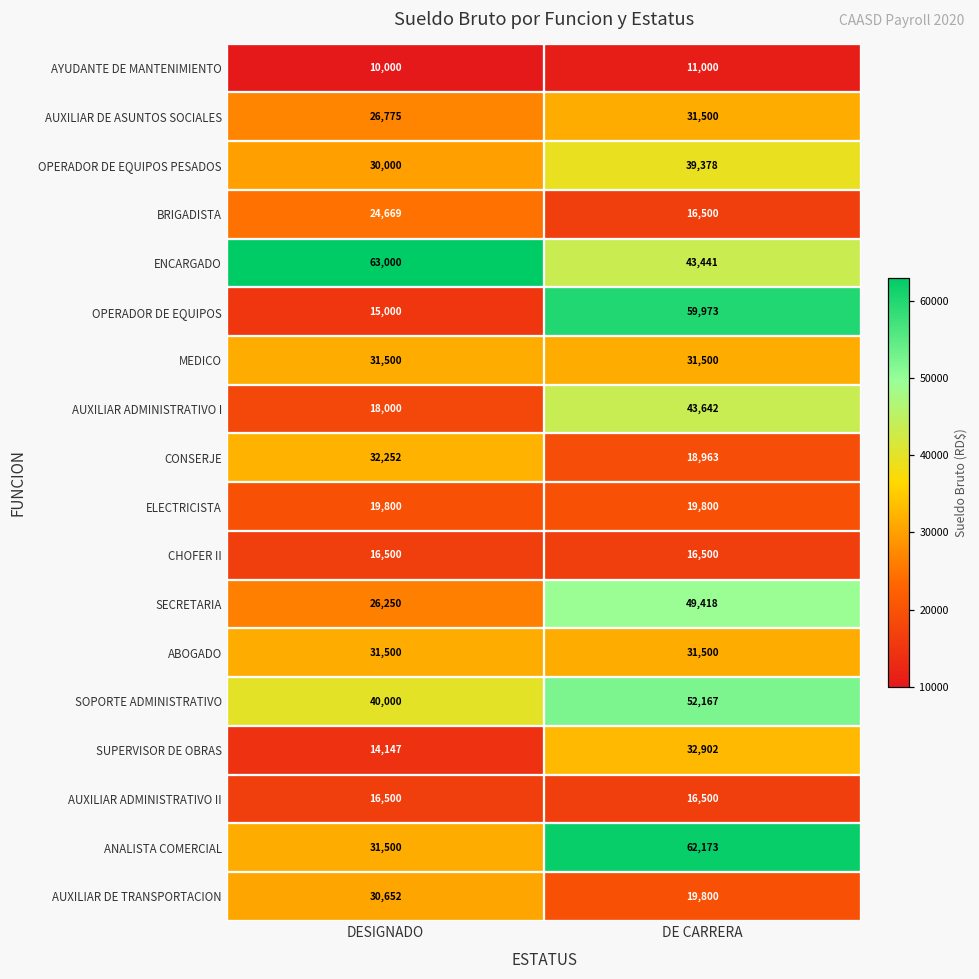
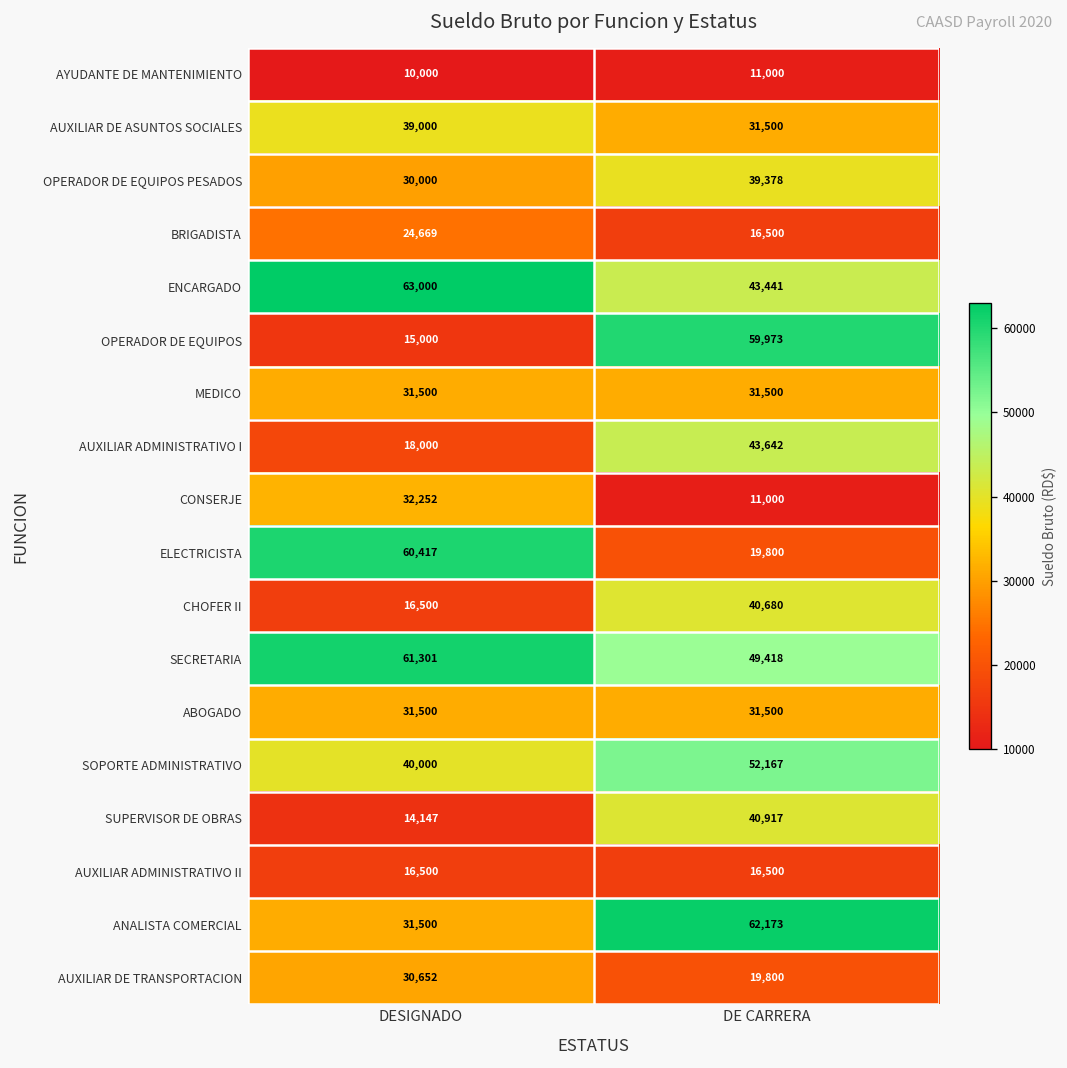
AUXILIAR DE ASUNTOS SOCIALES, DESIGNADO: 26,775 -> 39,000
CONSERJE, DE CARRERA: 18,963 -> 11,000
ELECTRICISTA, DESIGNADO: 19,800 -> 60,417
CHOFER II, DE CARRERA: 16,500 -> 40,680
SECRETARIA, DESIGNADO: 26,250 -> 61,301
SUPERVISOR DE OBRAS, DE CARRERA: 32,902 -> 40,917
